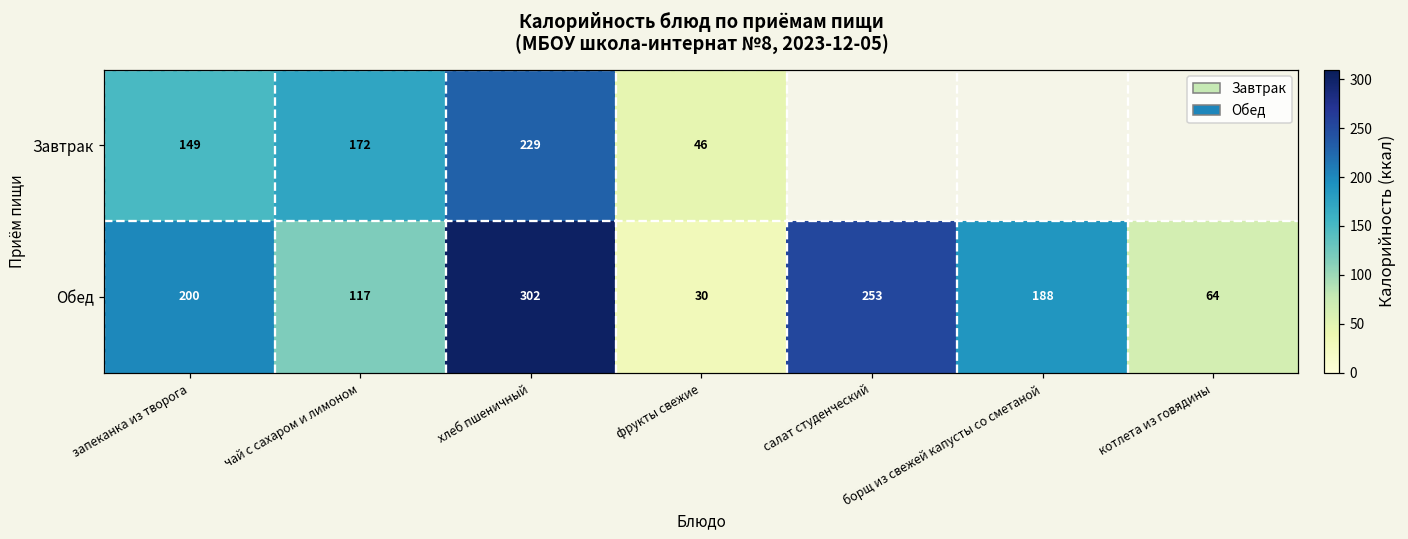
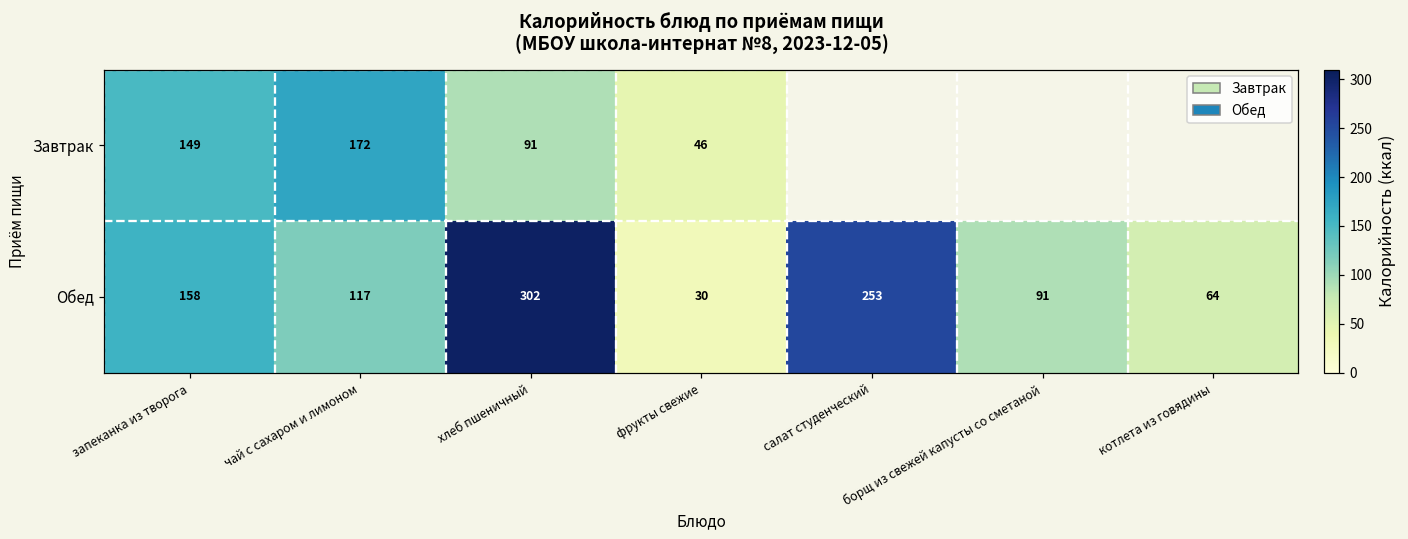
Завтрак, хлеб пшеничный: 229 -> 91
Обед, запеканка из творога: 200 -> 158
Обед, борщ из свежей капусты со сметаной: 188 -> 91
